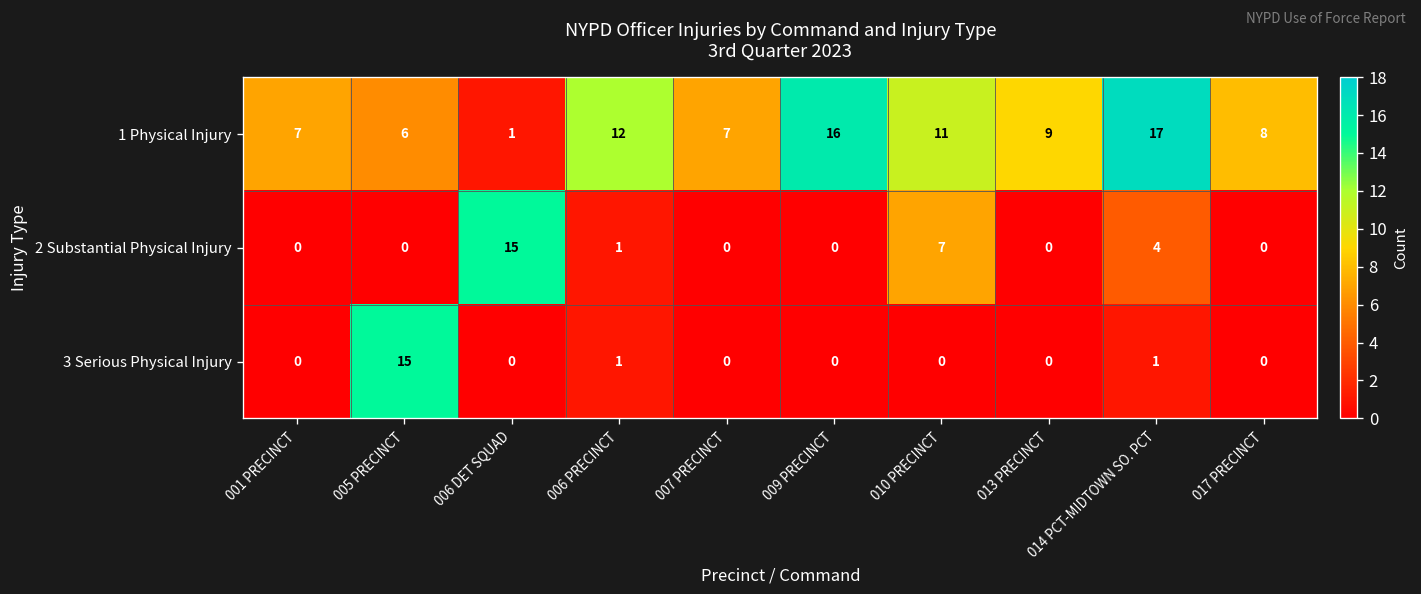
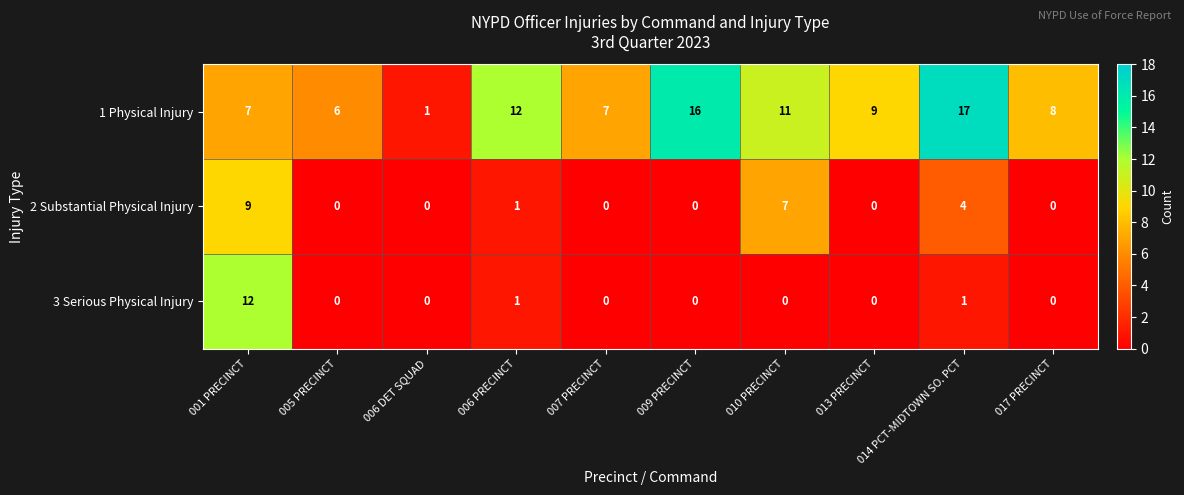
2 Substantial Physical Injury, 001 PRECINCT: 0 -> 9
2 Substantial Physical Injury, 006 DET SQUAD: 15 -> 0
3 Serious Physical Injury, 001 PRECINCT: 0 -> 12
3 Serious Physical Injury, 005 PRECINCT: 15 -> 0
